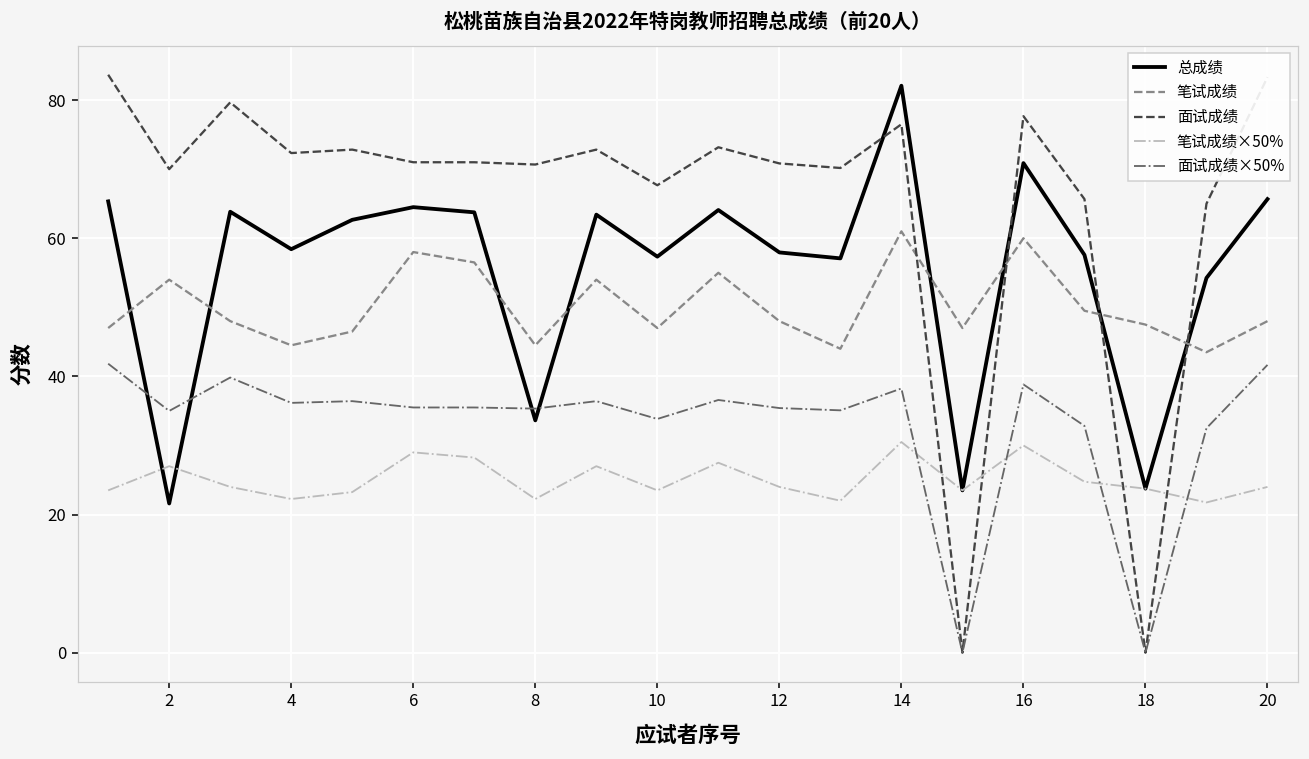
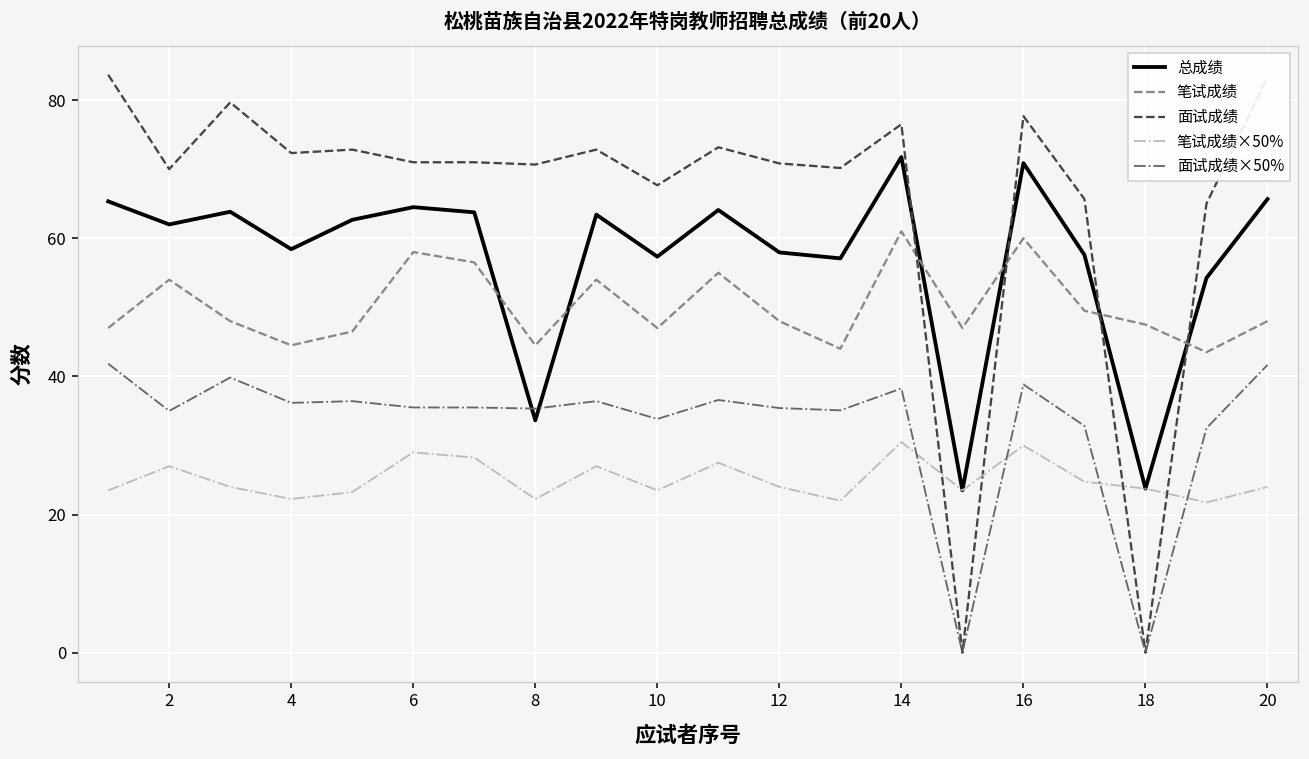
总成绩, 2: 22 -> 62
总成绩, 14: 82 -> 72
